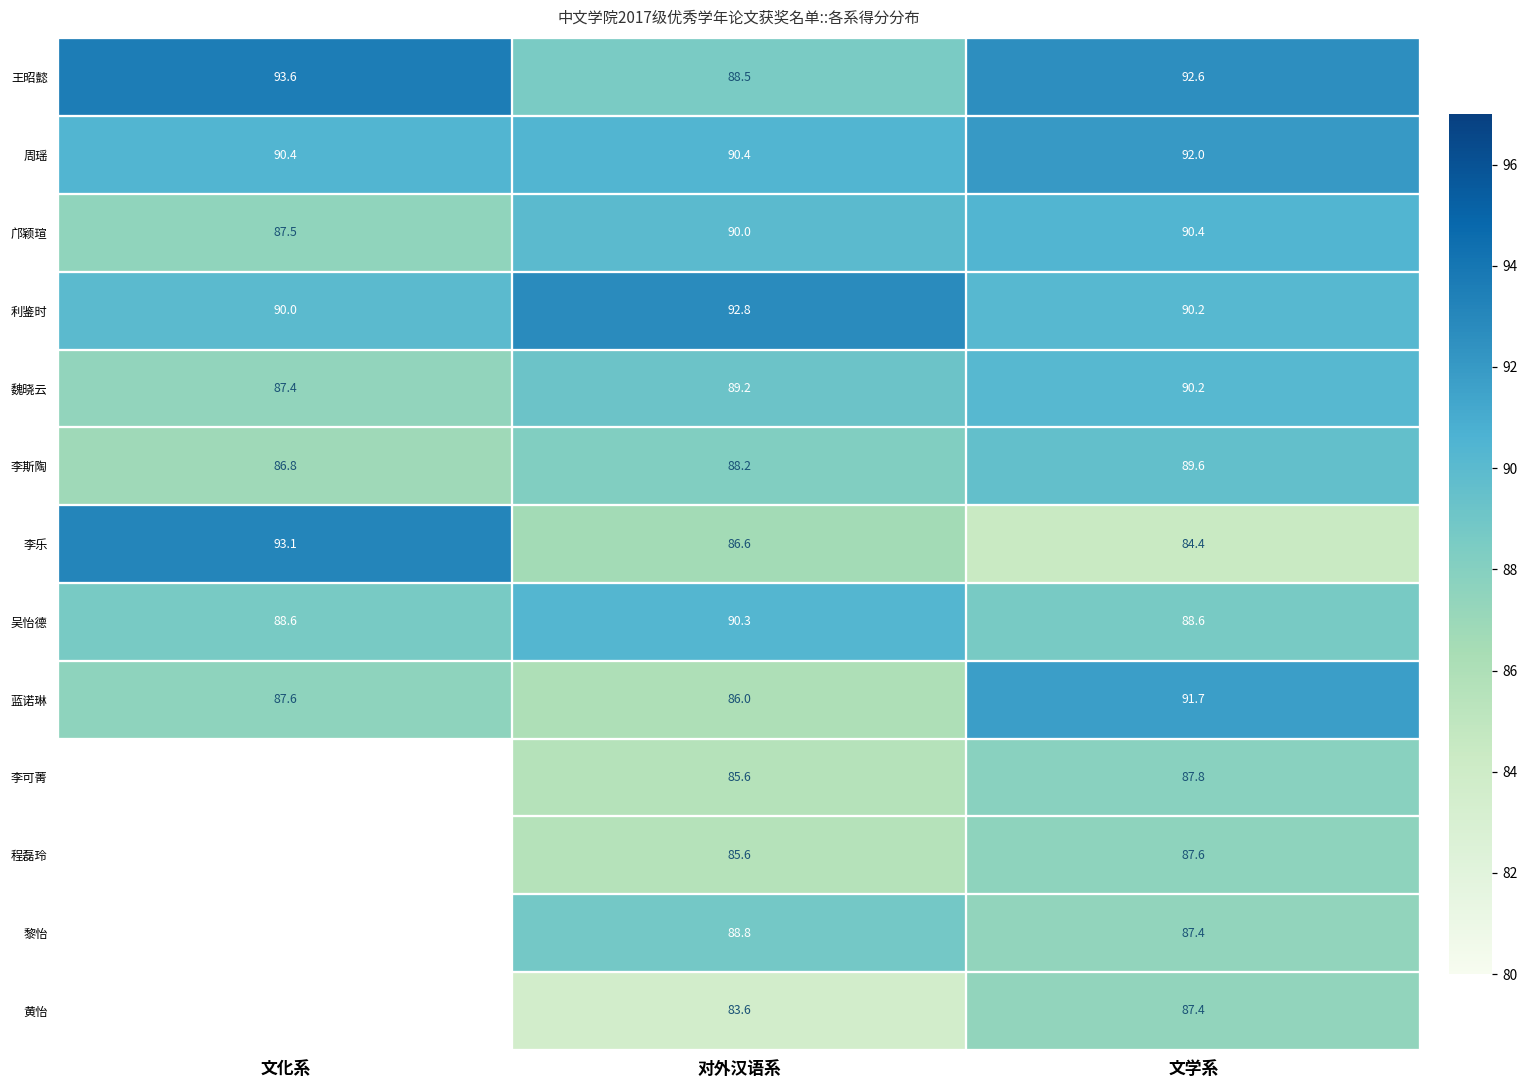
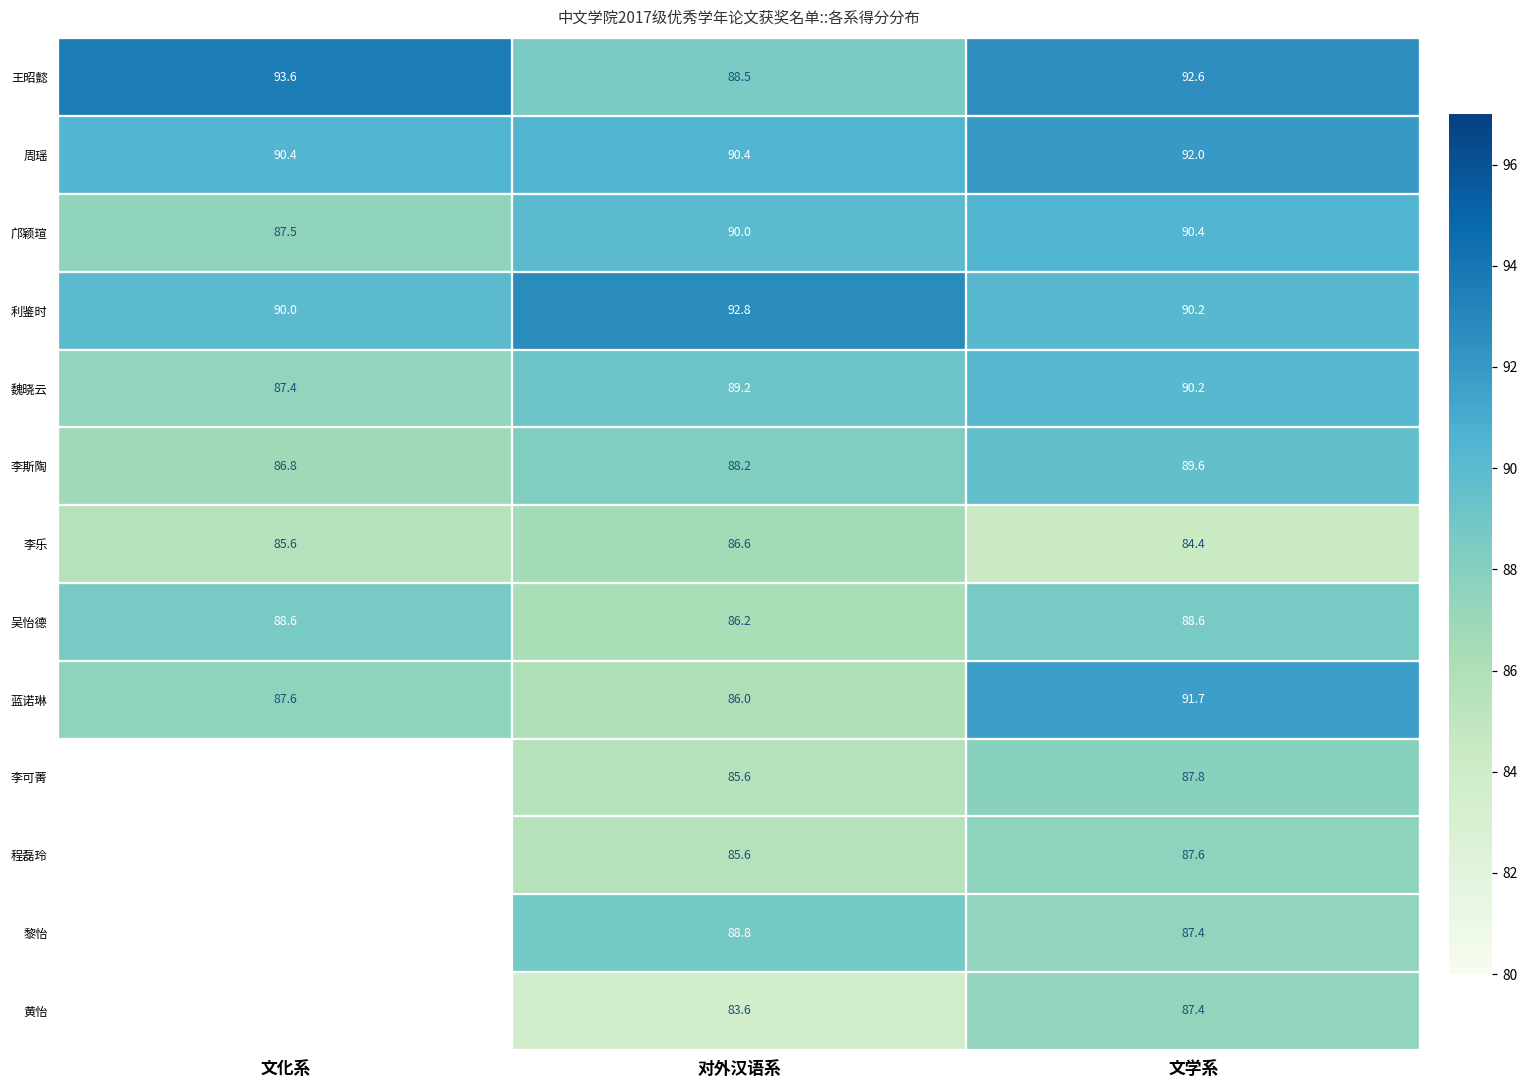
李乐, 文化系: 93.1 -> 85.6
吴怡德, 对外汉语系: 90.3 -> 86.2
